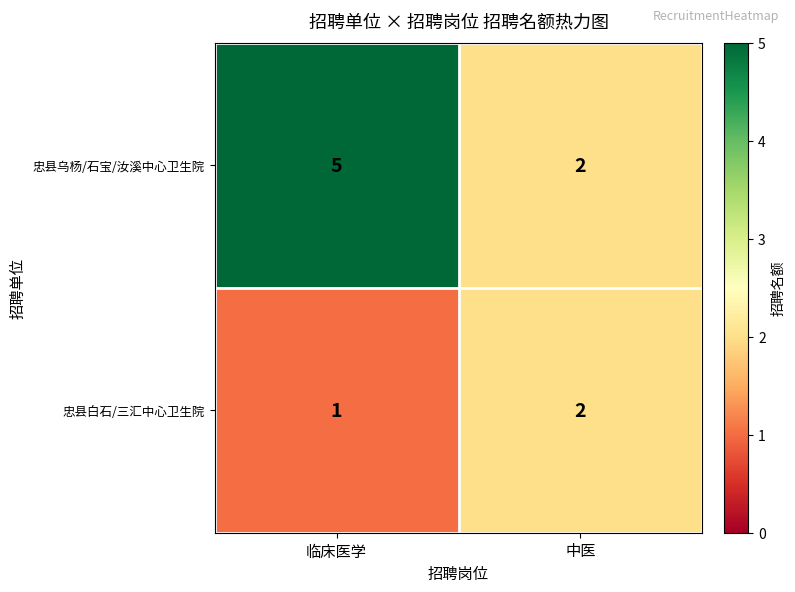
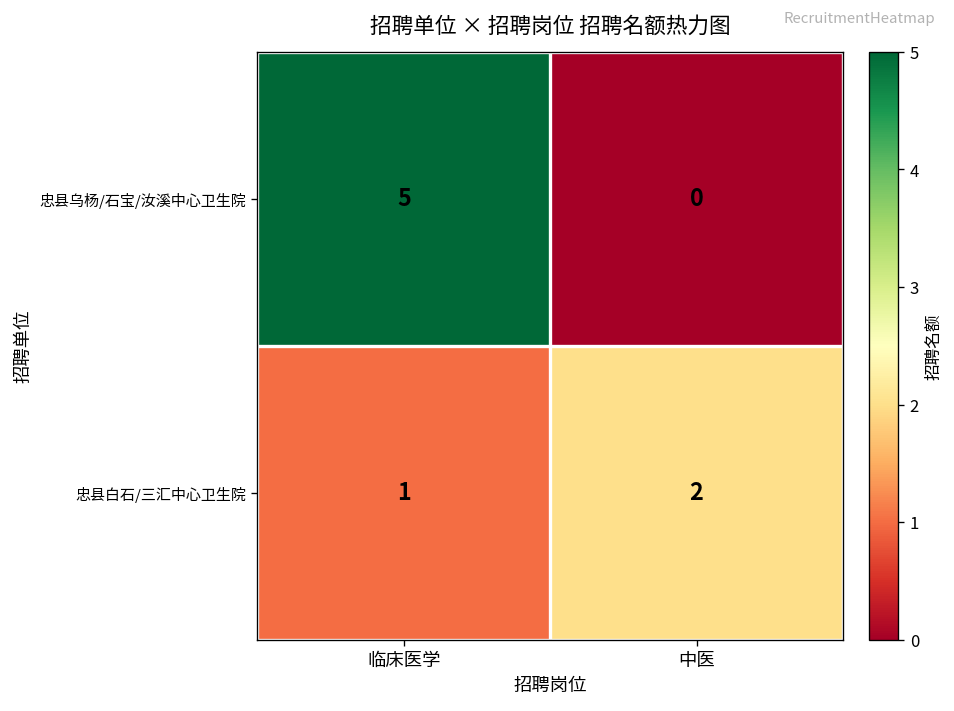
忠县乌杨/石宝/汝溪中心卫生院, 中医: 2 -> 0
